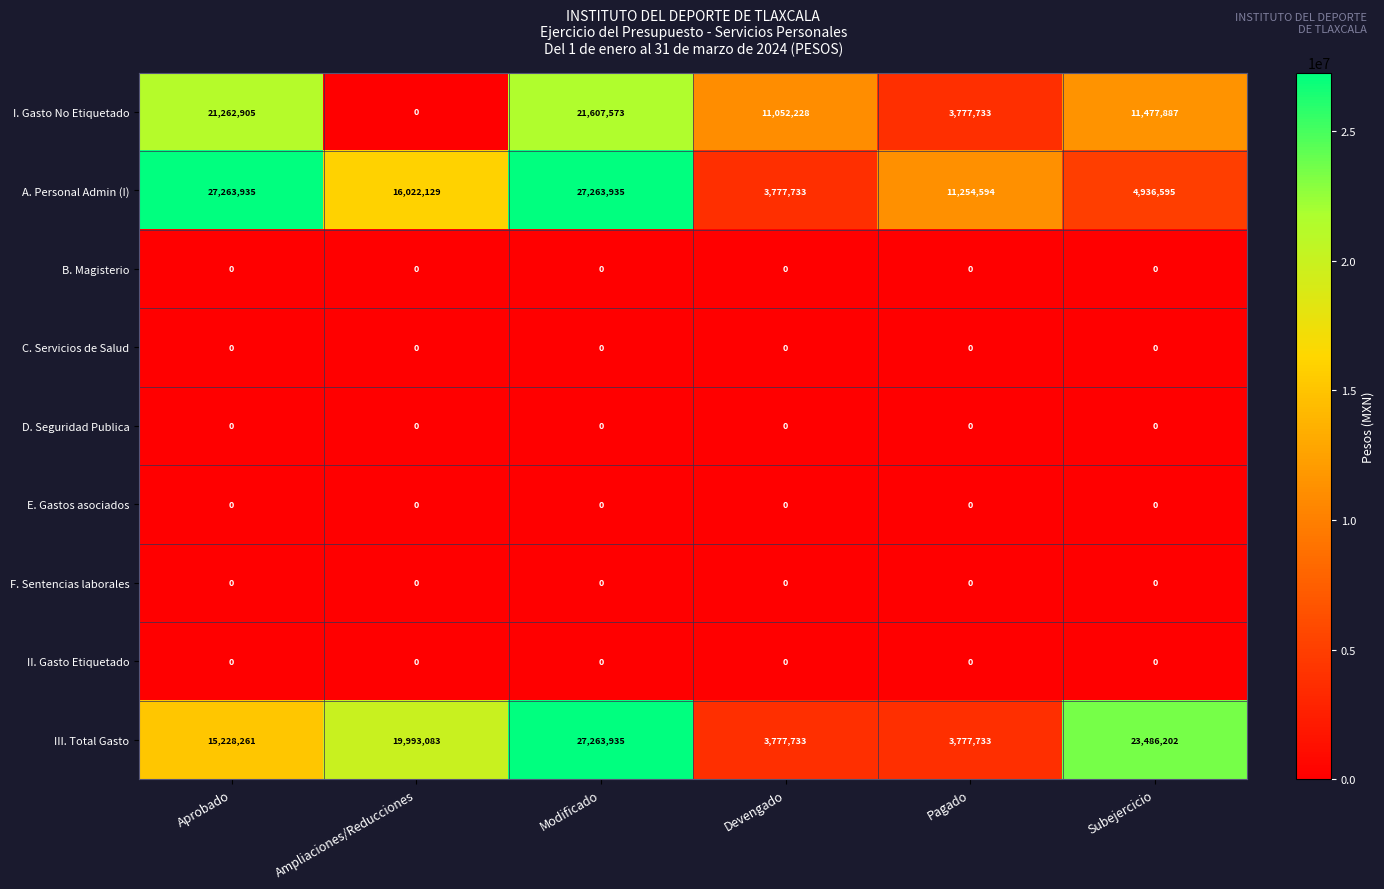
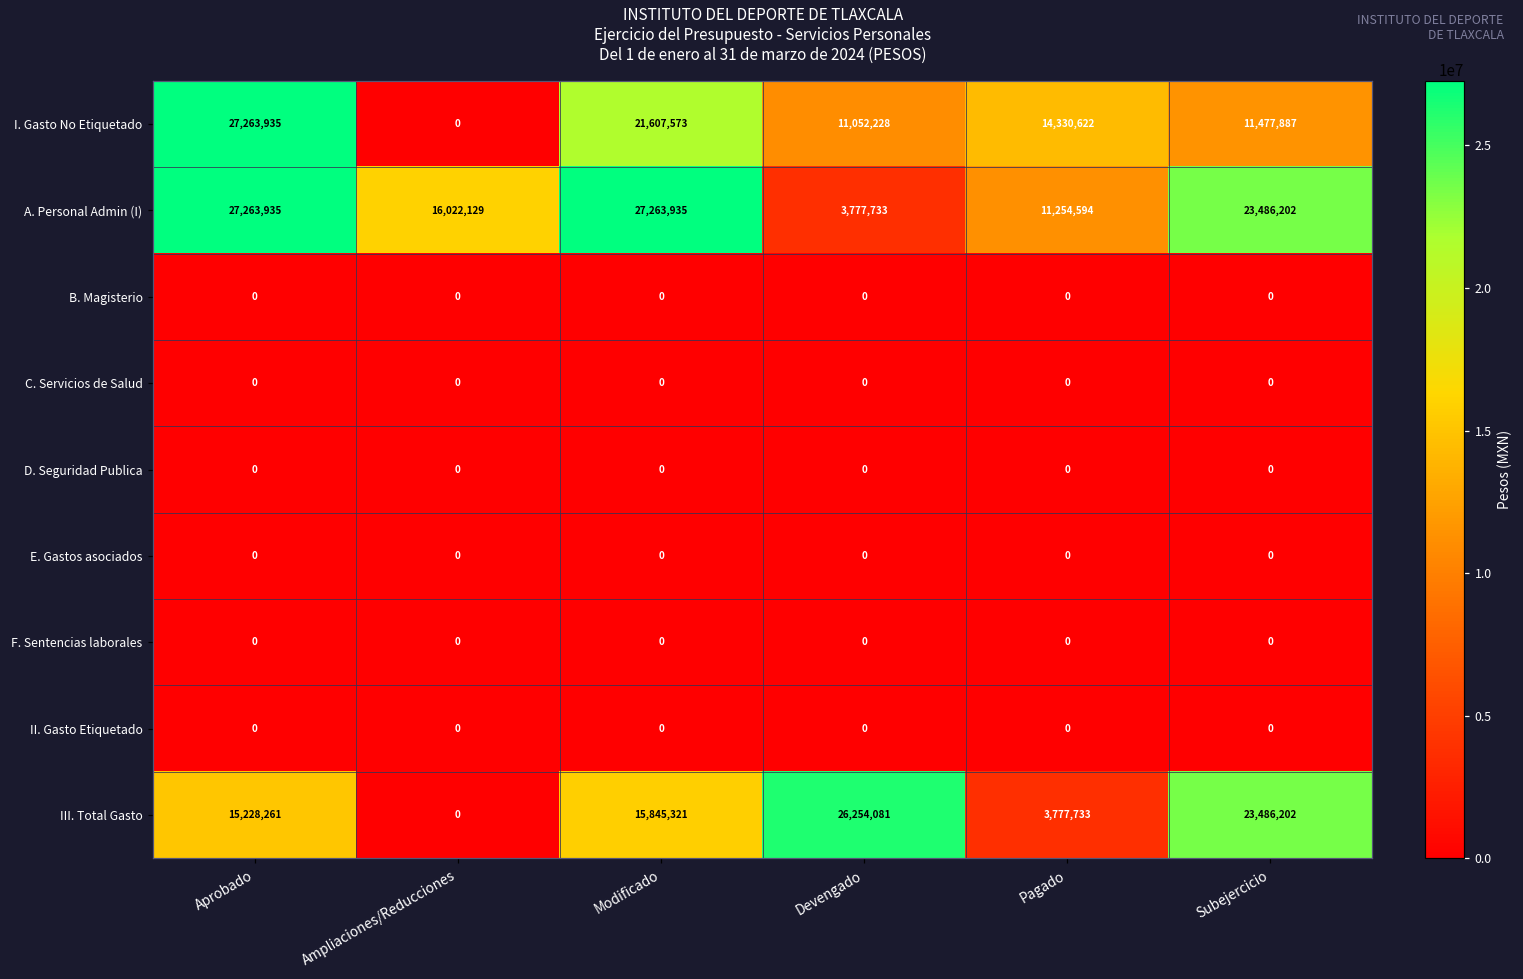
I. Gasto No Etiquetado, Aprobado: 21,262,905 -> 27,263,935
I. Gasto No Etiquetado, Pagado: 3,777,733 -> 14,330,622
A. Personal Admin (I), Subejercicio: 4,936,595 -> 23,486,202
III. Total Gasto, Ampliaciones/Reducciones: 19,993,083 -> 0
III. Total Gasto, Modificado: 27,263,935 -> 15,845,321
III. Total Gasto, Devengado: 3,777,733 -> 26,254,081
